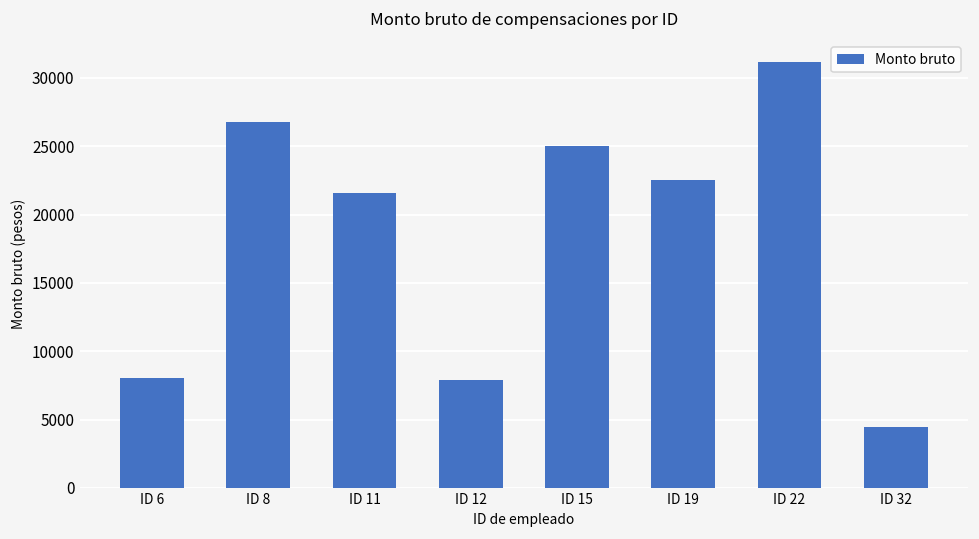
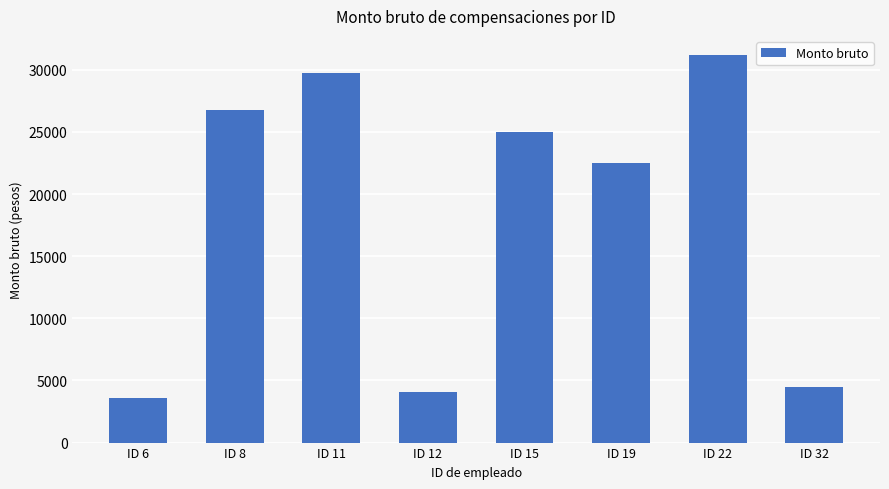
ID 6: 8000 -> 3600
ID 11: 21600 -> 29800
ID 12: 7900 -> 4100
